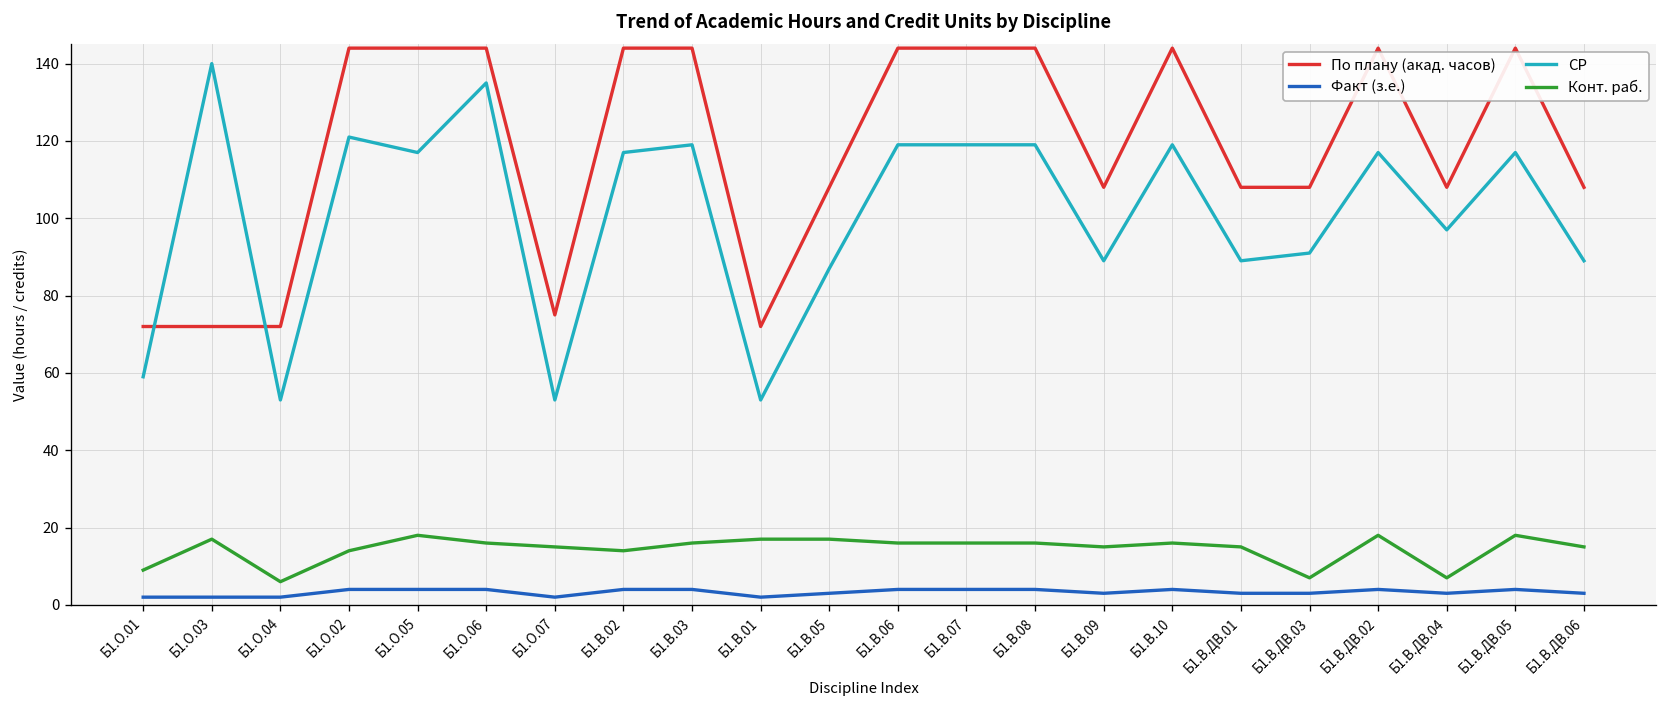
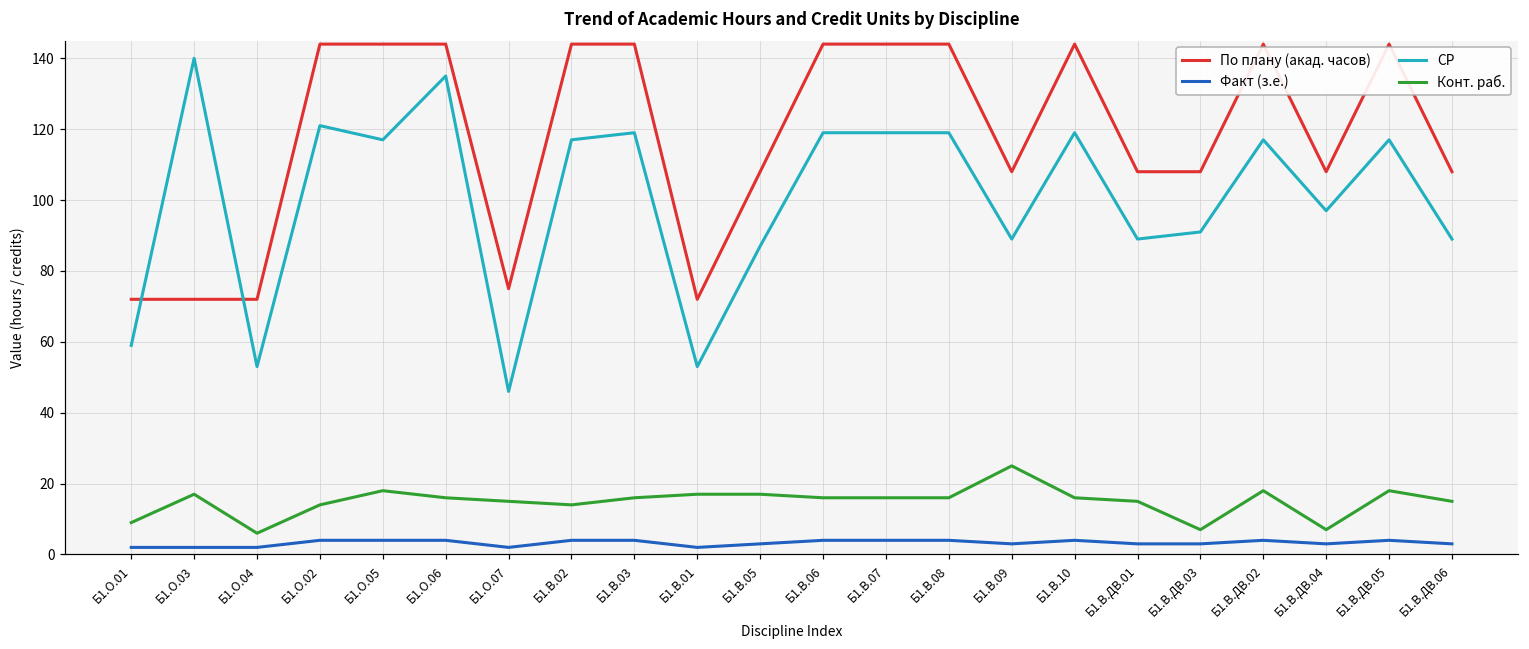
СР, Б1.О.07: 53 -> 46
Конт. раб., Б1.В.09: 15 -> 25
